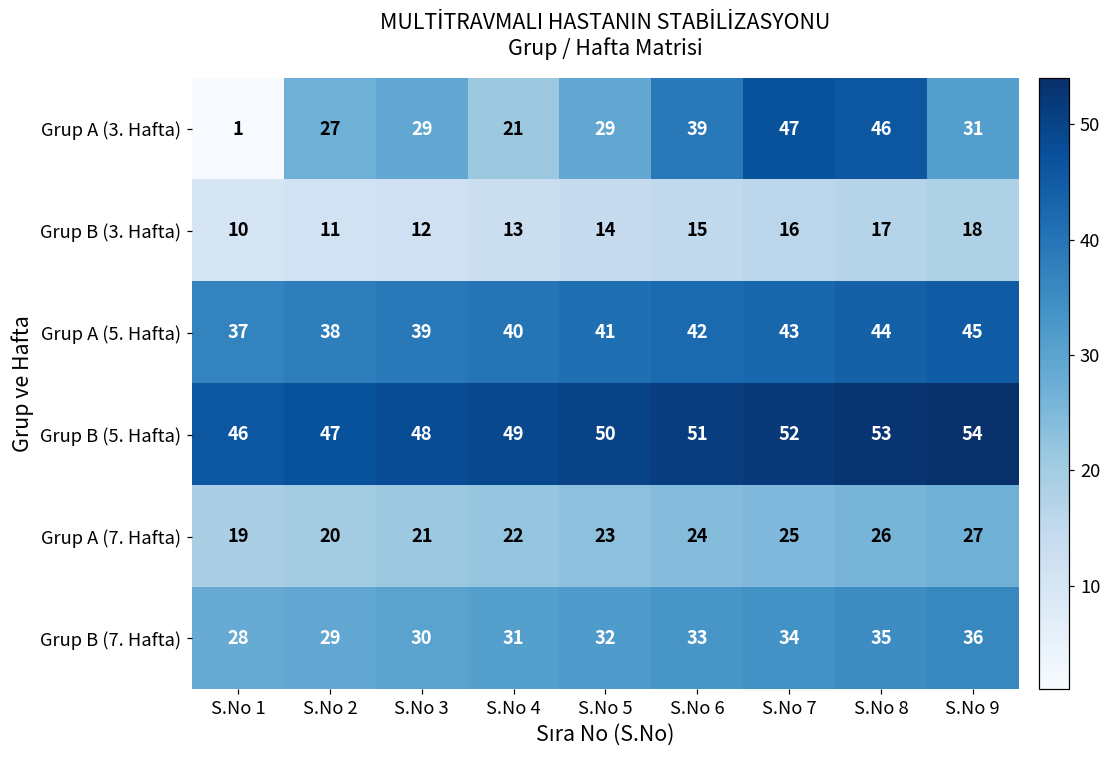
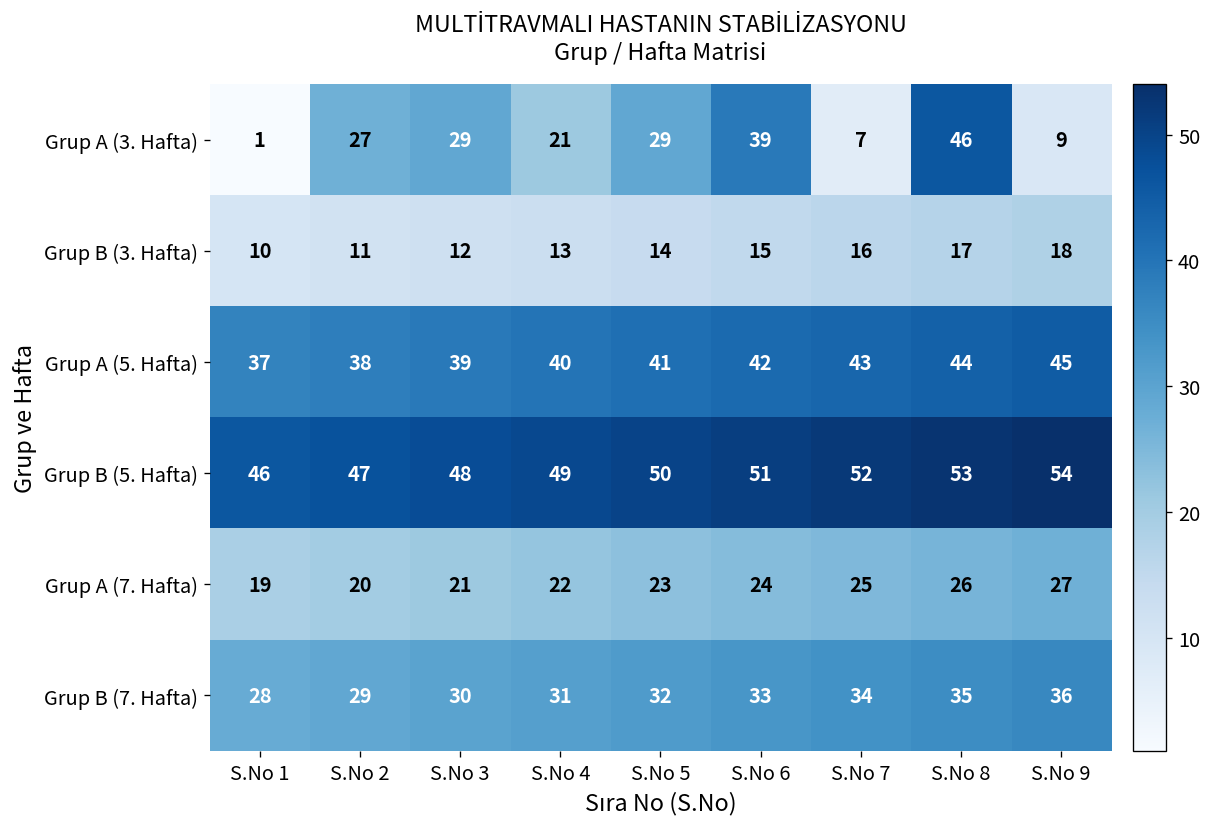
Grup A (3. Hafta), S.No 7: 47 -> 7
Grup A (3. Hafta), S.No 9: 31 -> 9
